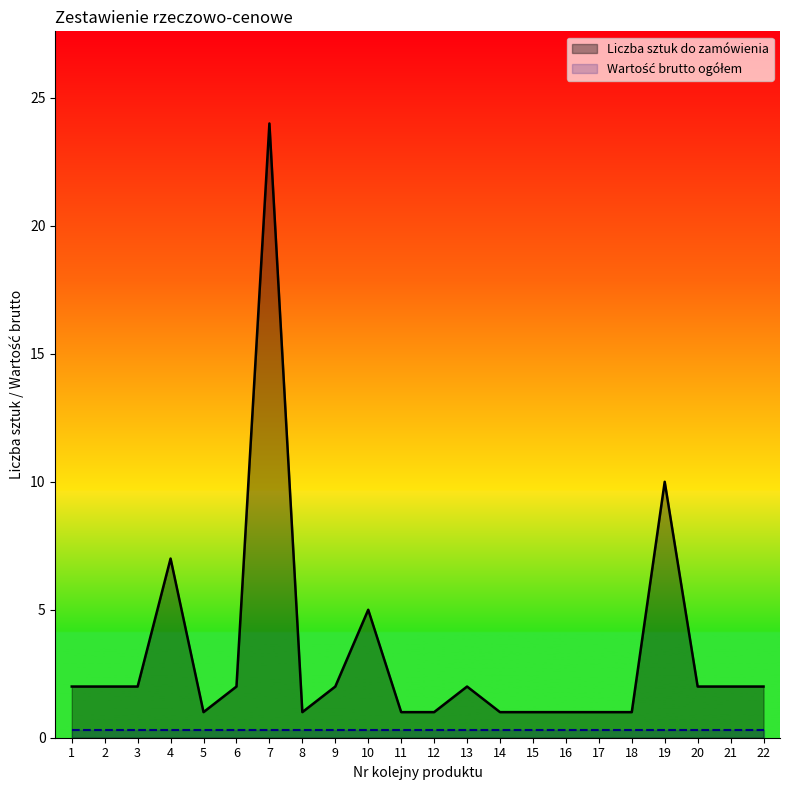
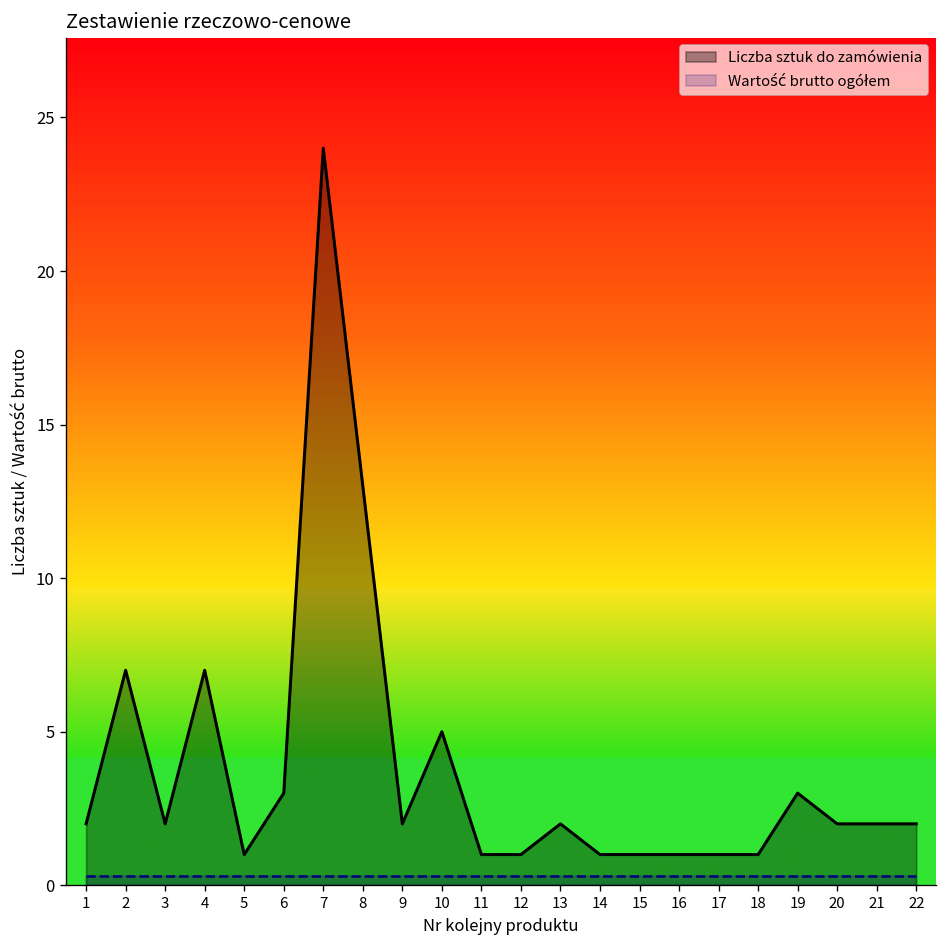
Liczba sztuk do zamówienia, 2: 2 -> 7
Liczba sztuk do zamówienia, 6: 2 -> 3
Liczba sztuk do zamówienia, 8: 1 -> 13
Liczba sztuk do zamówienia, 19: 10 -> 3
